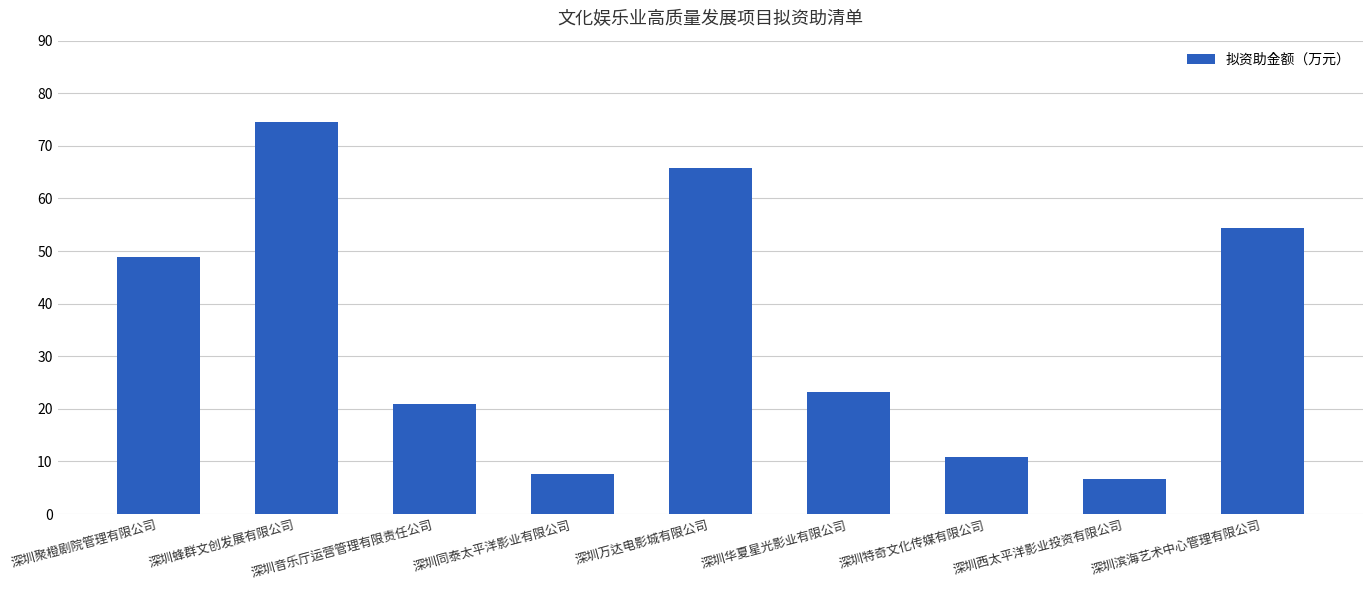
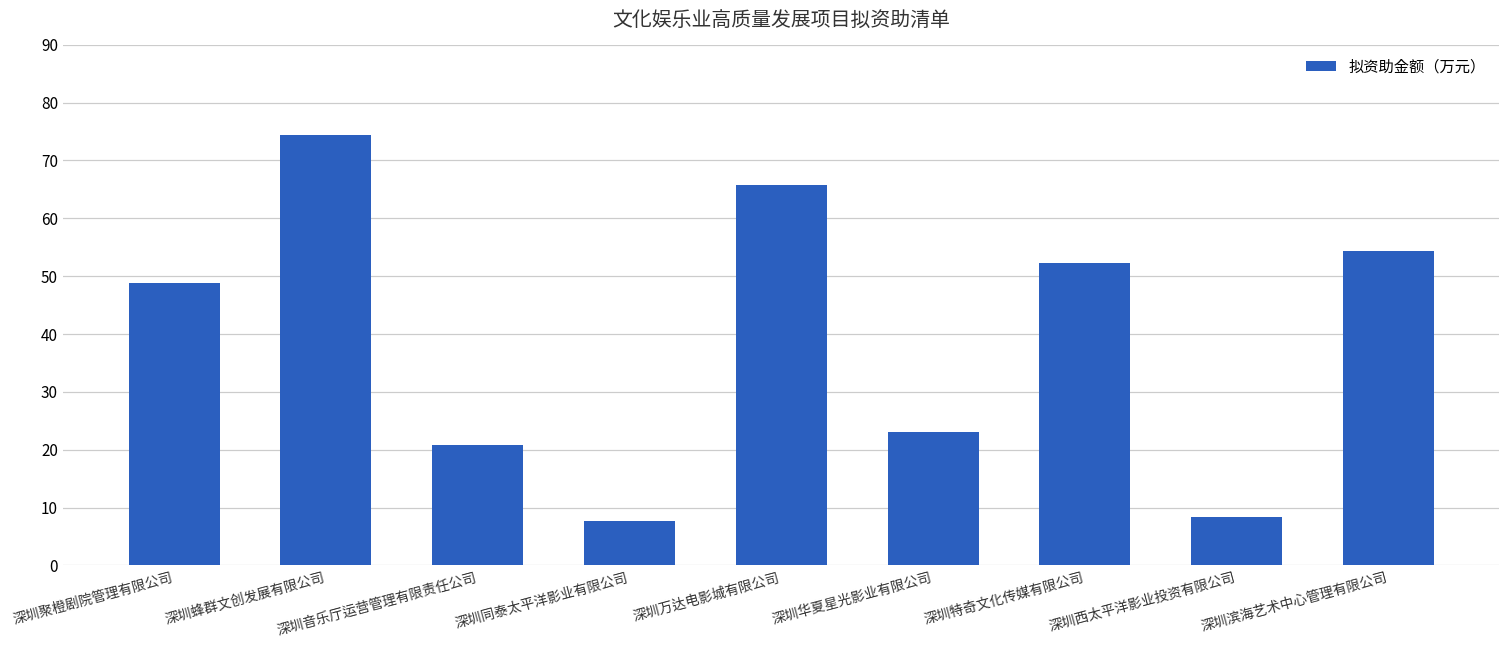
深圳特奇文化传媒有限公司: 11 -> 52
深圳西太平洋影业投资有限公司: 7 -> 8
